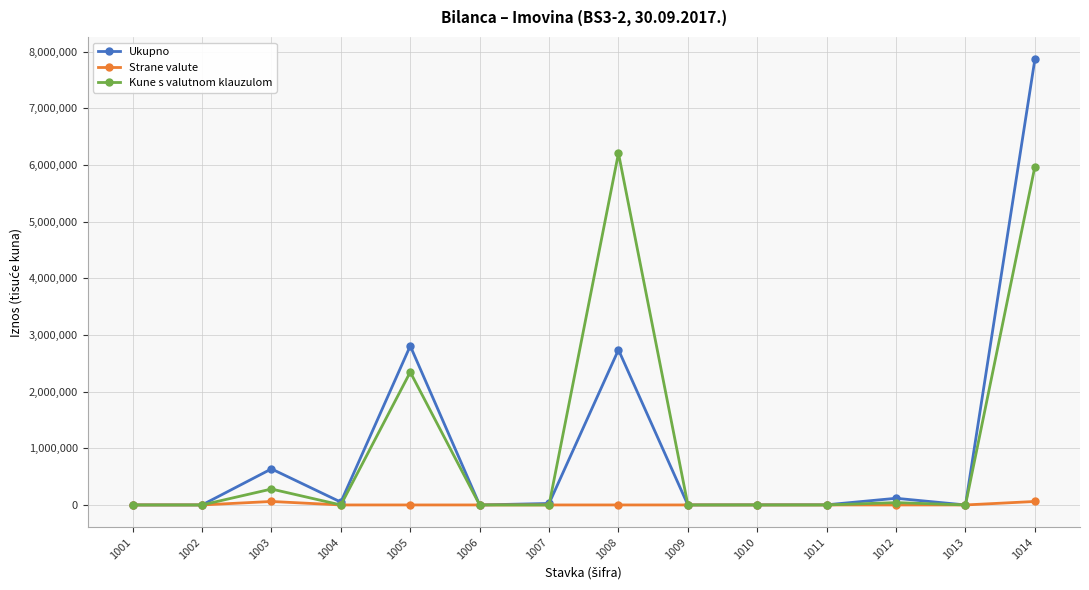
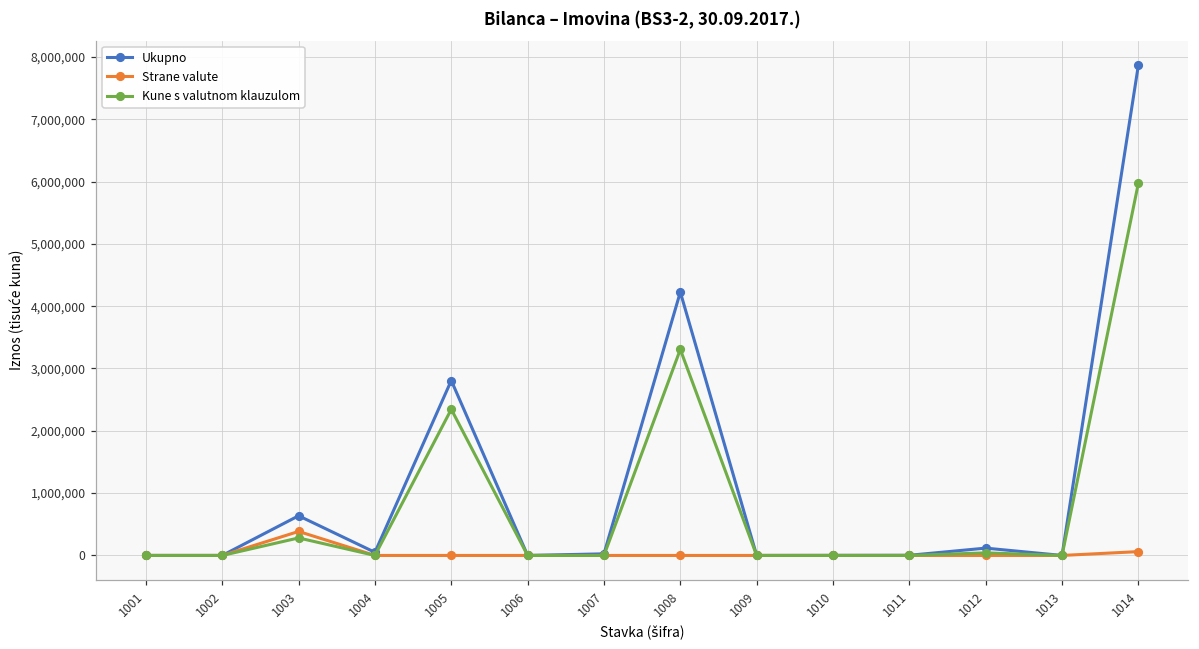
Strane valute, 1003: 100,000 -> 400,000
Ukupno, 1008: 2,700,000 -> 4,200,000
Kune s valutnom klauzulom, 1008: 6,200,000 -> 3,300,000
